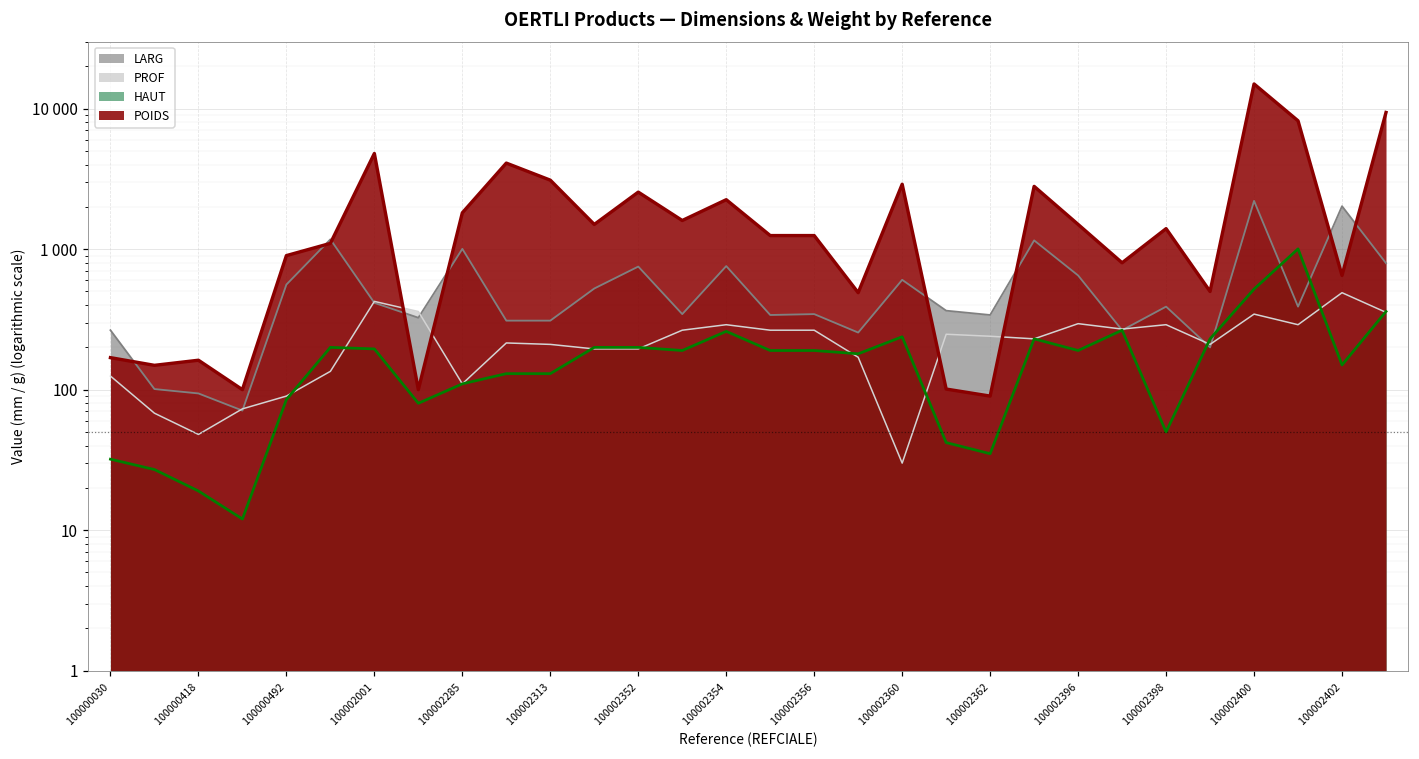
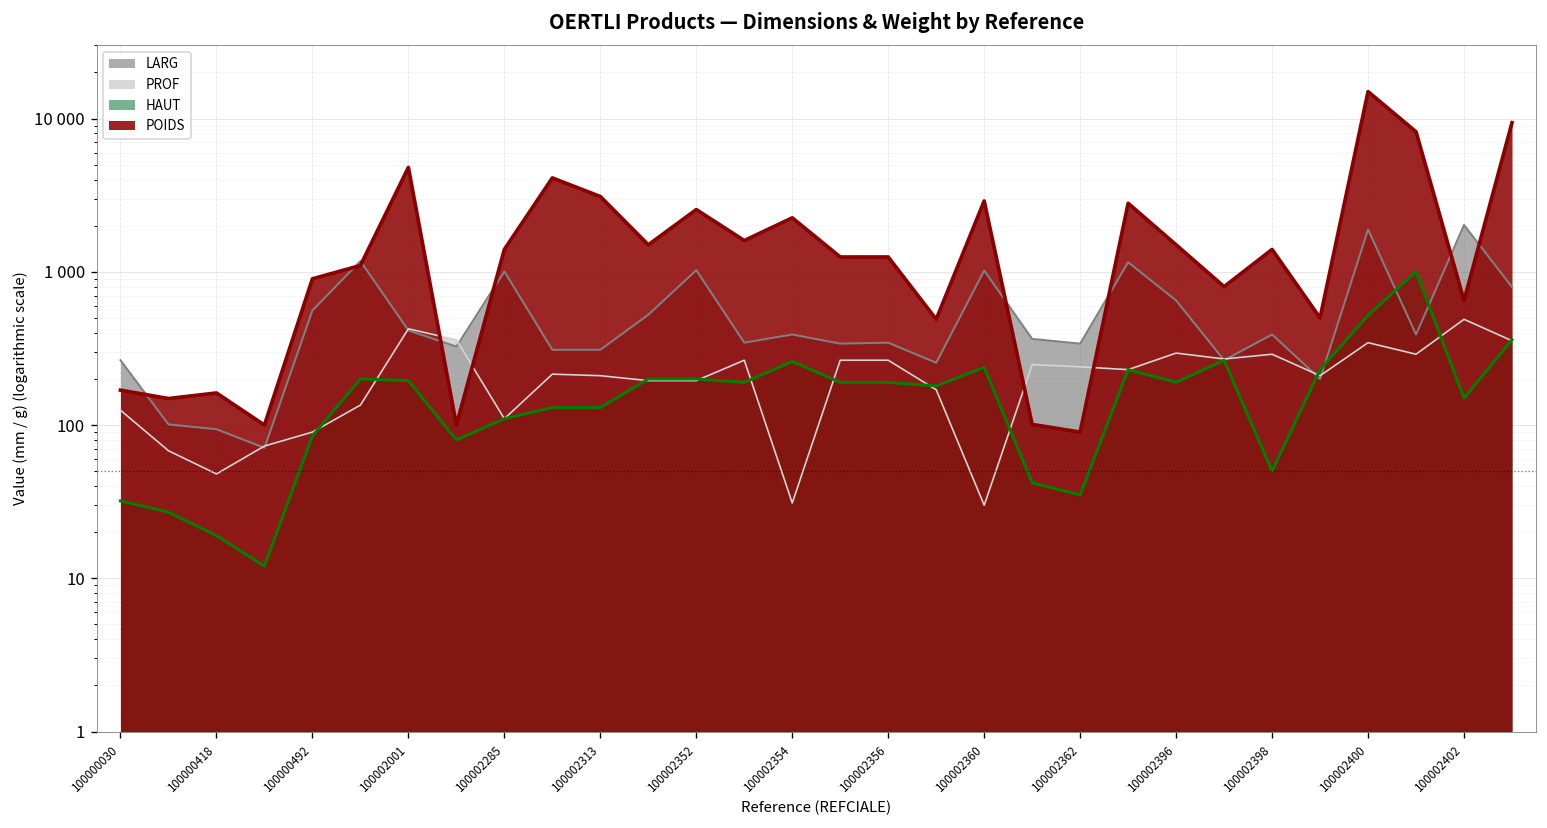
POIDS, 100002285: 1800 -> 1400
LARG, 100002352: 800 -> 1000
LARG, 100002354: 800 -> 390
PROF, 100002354: 290 -> 31
LARG, 100002360: 600 -> 1000
LARG, 100002400: 2200 -> 1900
